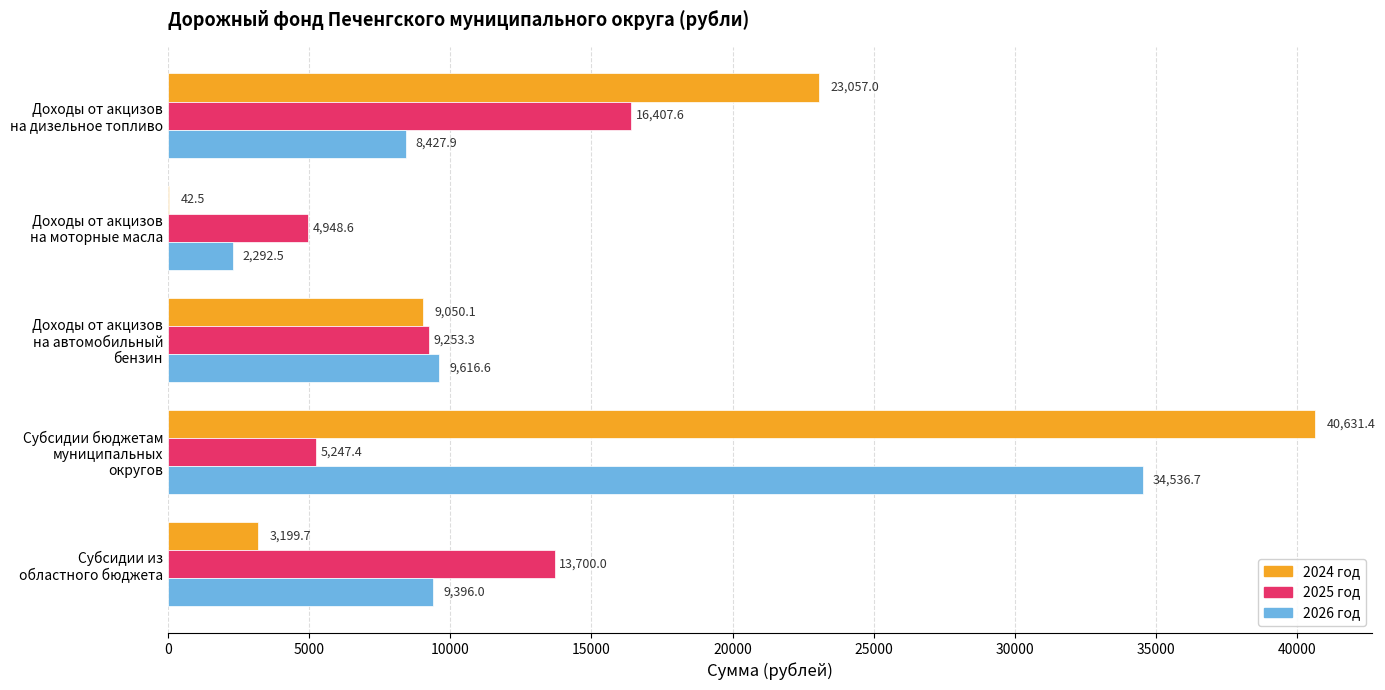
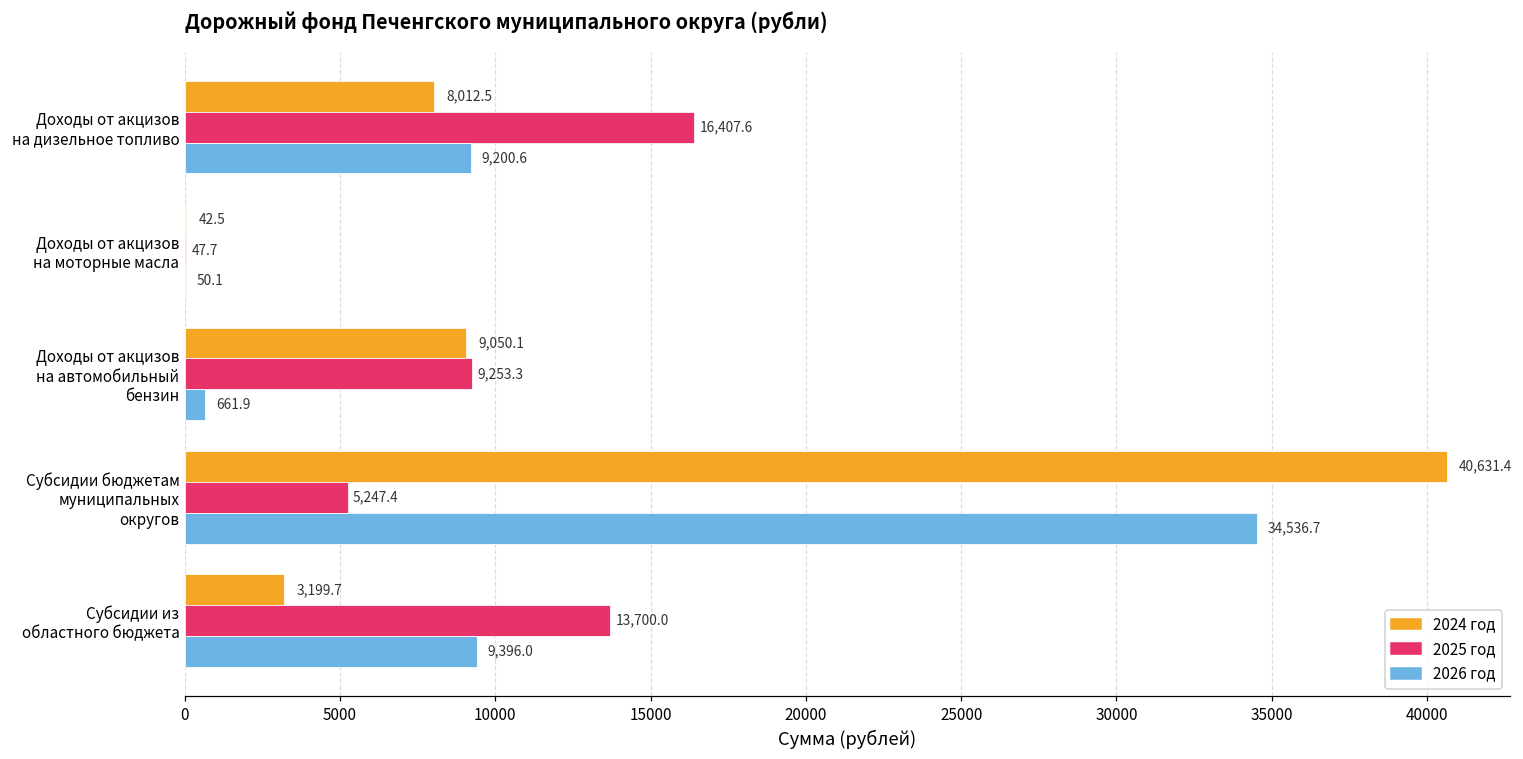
2024 год, Доходы от акцизов на дизельное топливо: 23,057.0 -> 8,012.5
2026 год, Доходы от акцизов на дизельное топливо: 8,427.9 -> 9,200.6
2025 год, Доходы от акцизов на моторные масла: 4,948.6 -> 47.7
2026 год, Доходы от акцизов на моторные масла: 2,292.5 -> 50.1
2026 год, Доходы от акцизов на автомобильный бензин: 9,616.6 -> 661.9
